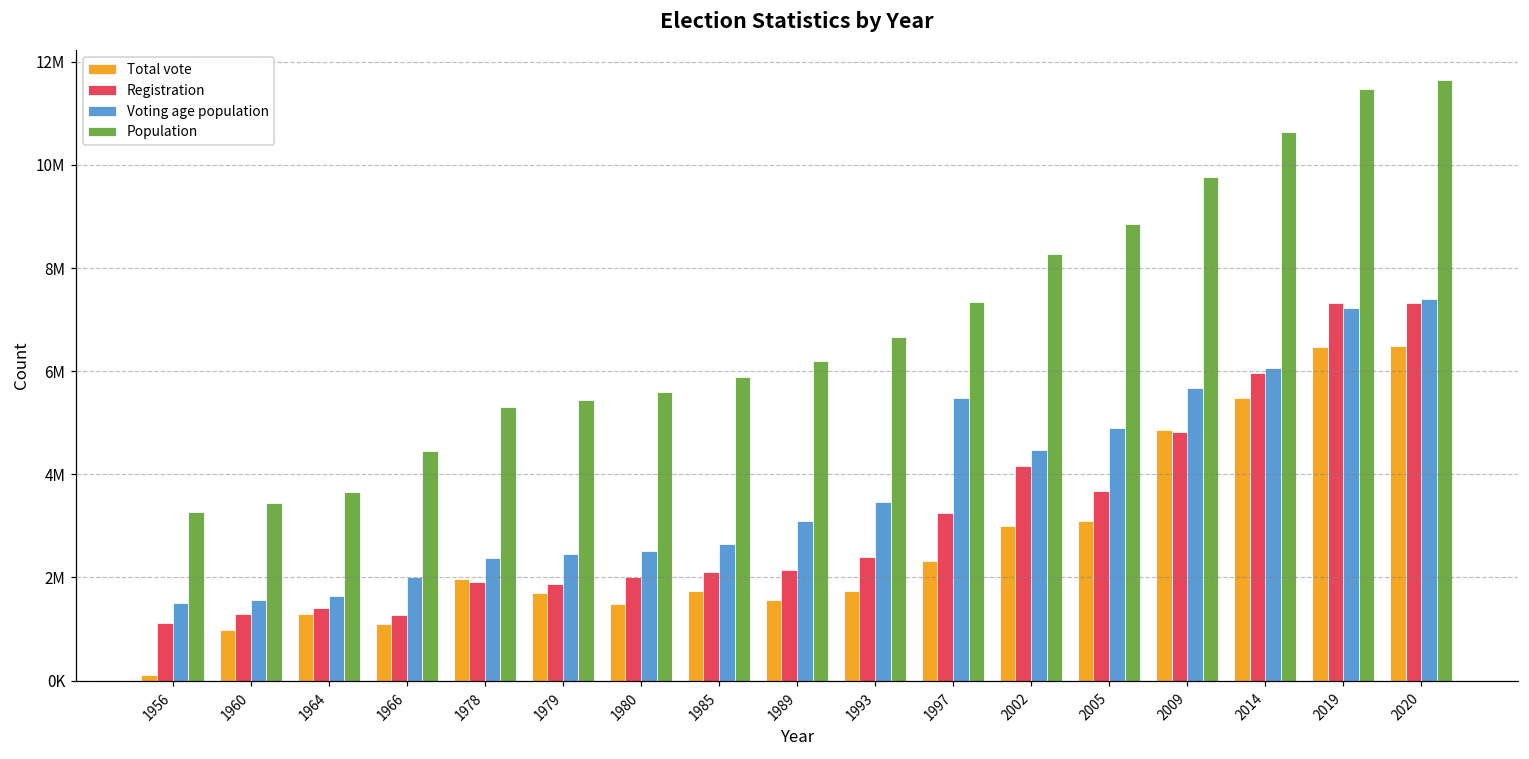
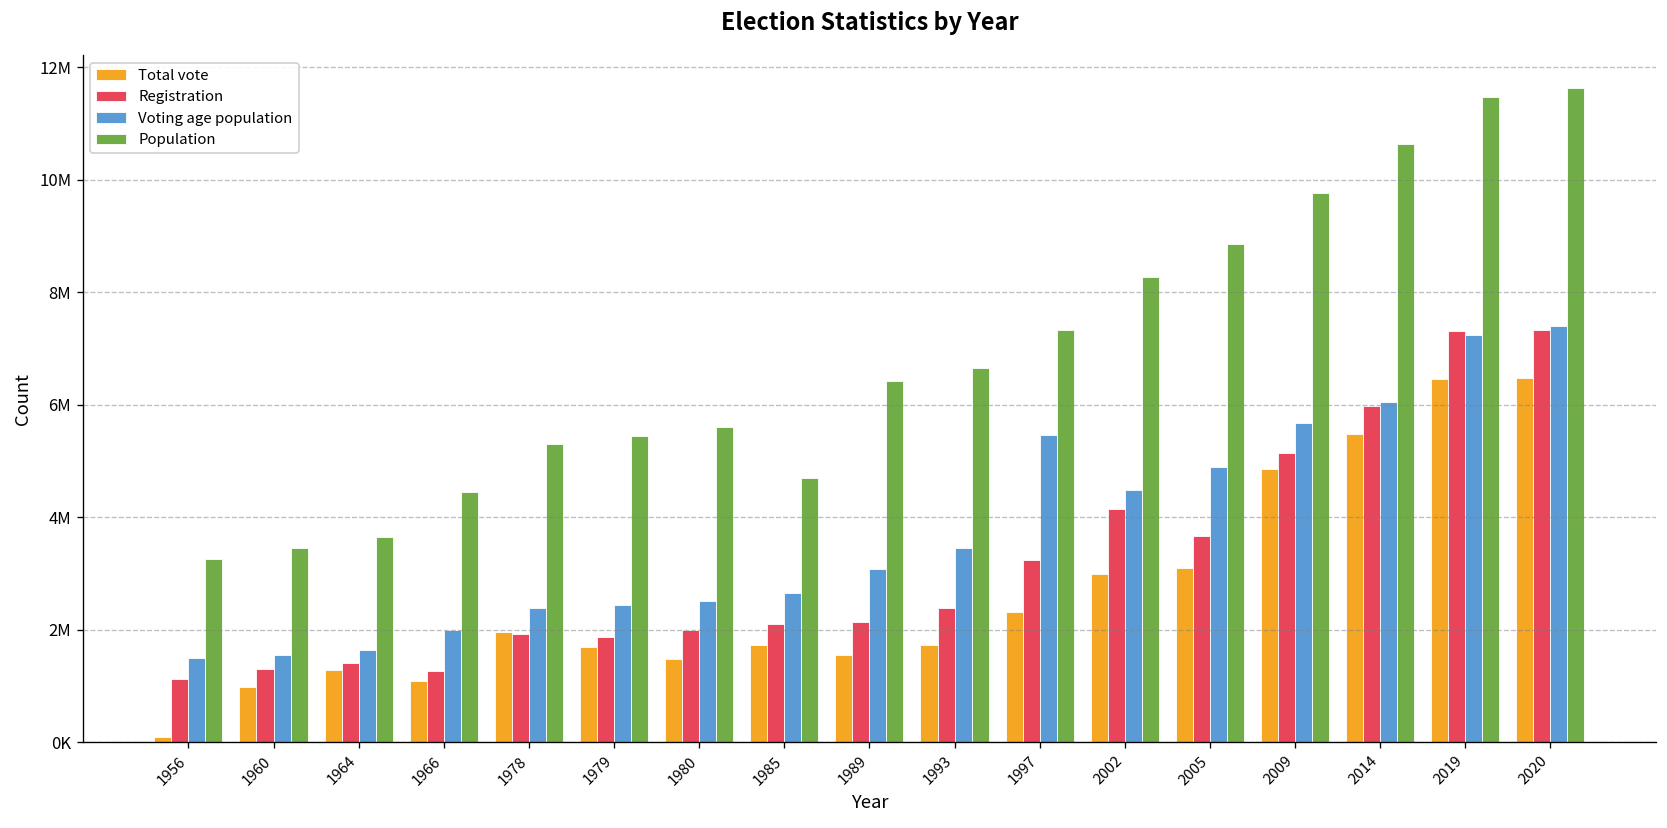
Population, 1985: 5900000 -> 4700000
Population, 1989: 6200000 -> 6400000
Registration, 2009: 4800000 -> 5100000
